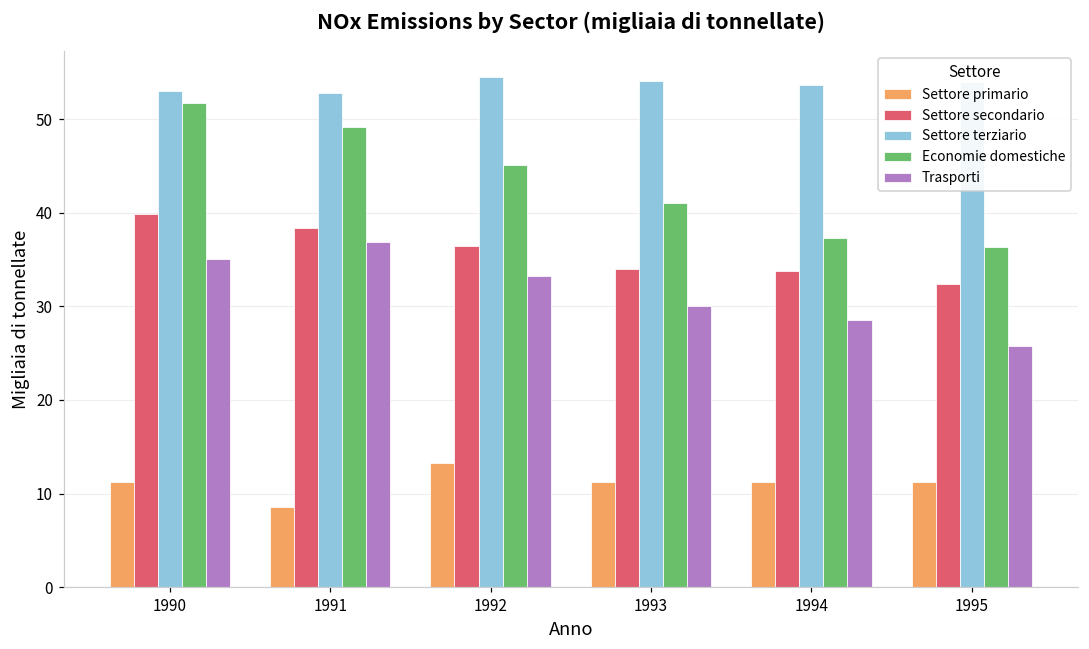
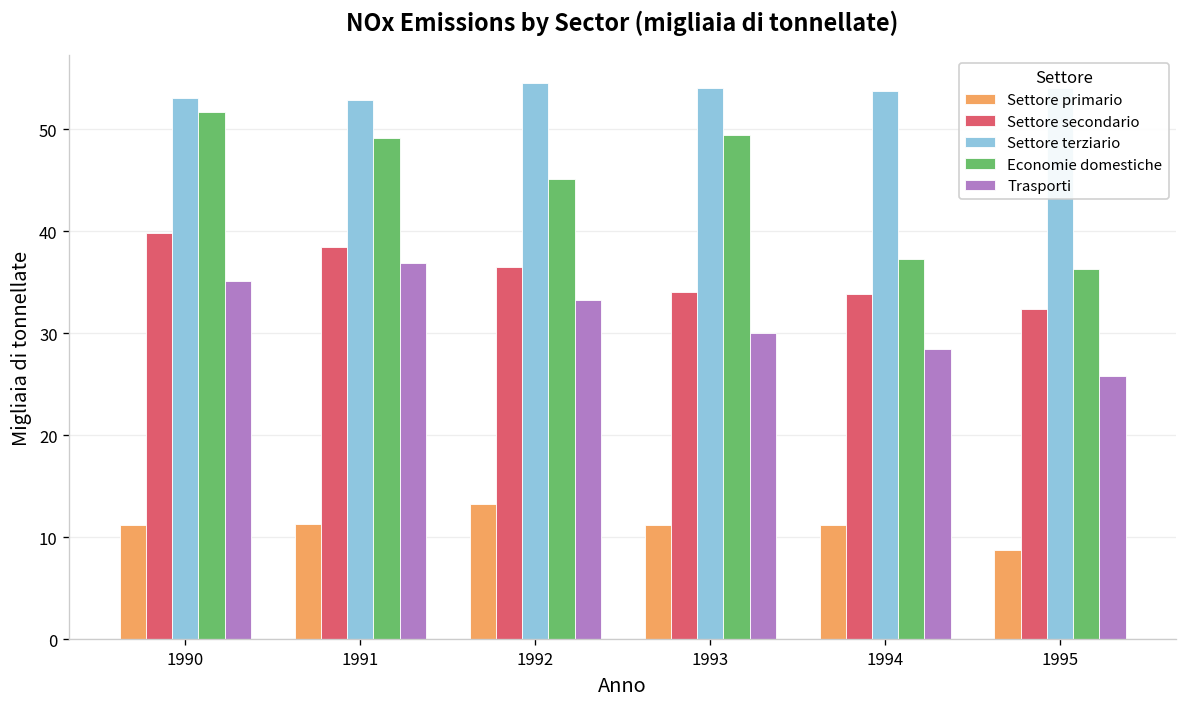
Settore primario, 1991: 9 -> 11
Economie domestiche, 1993: 41 -> 49
Settore primario, 1995: 11 -> 9
